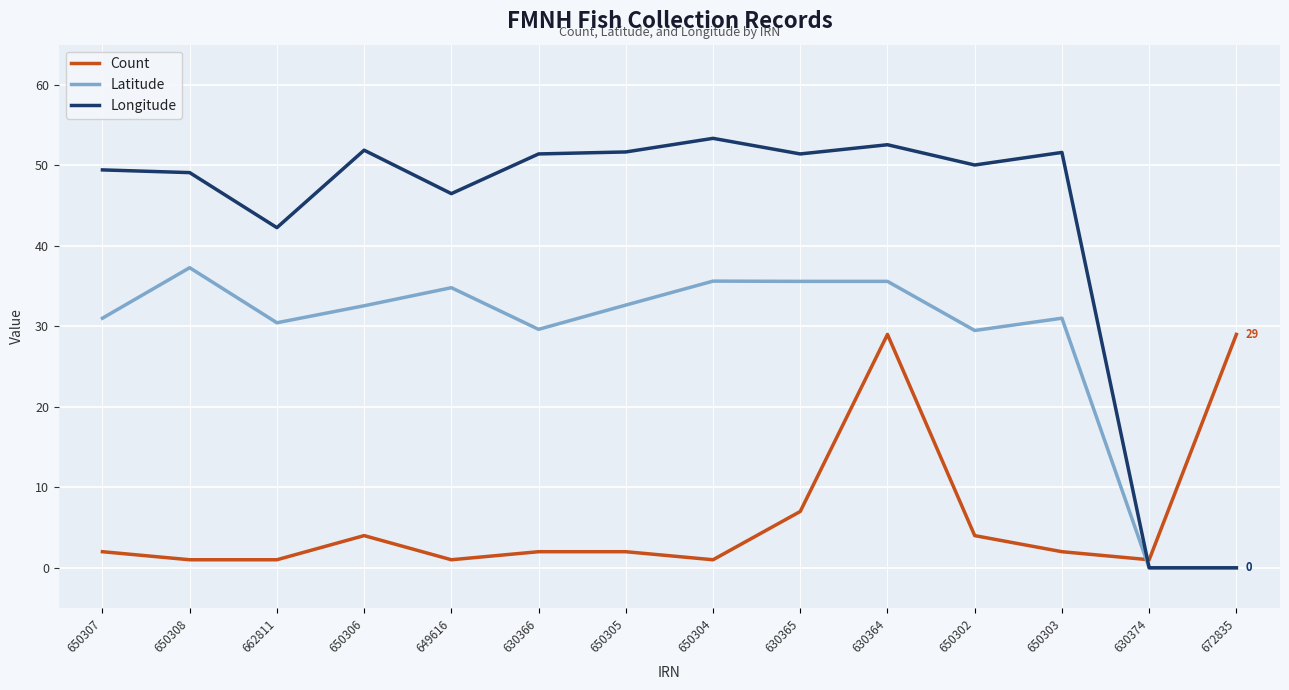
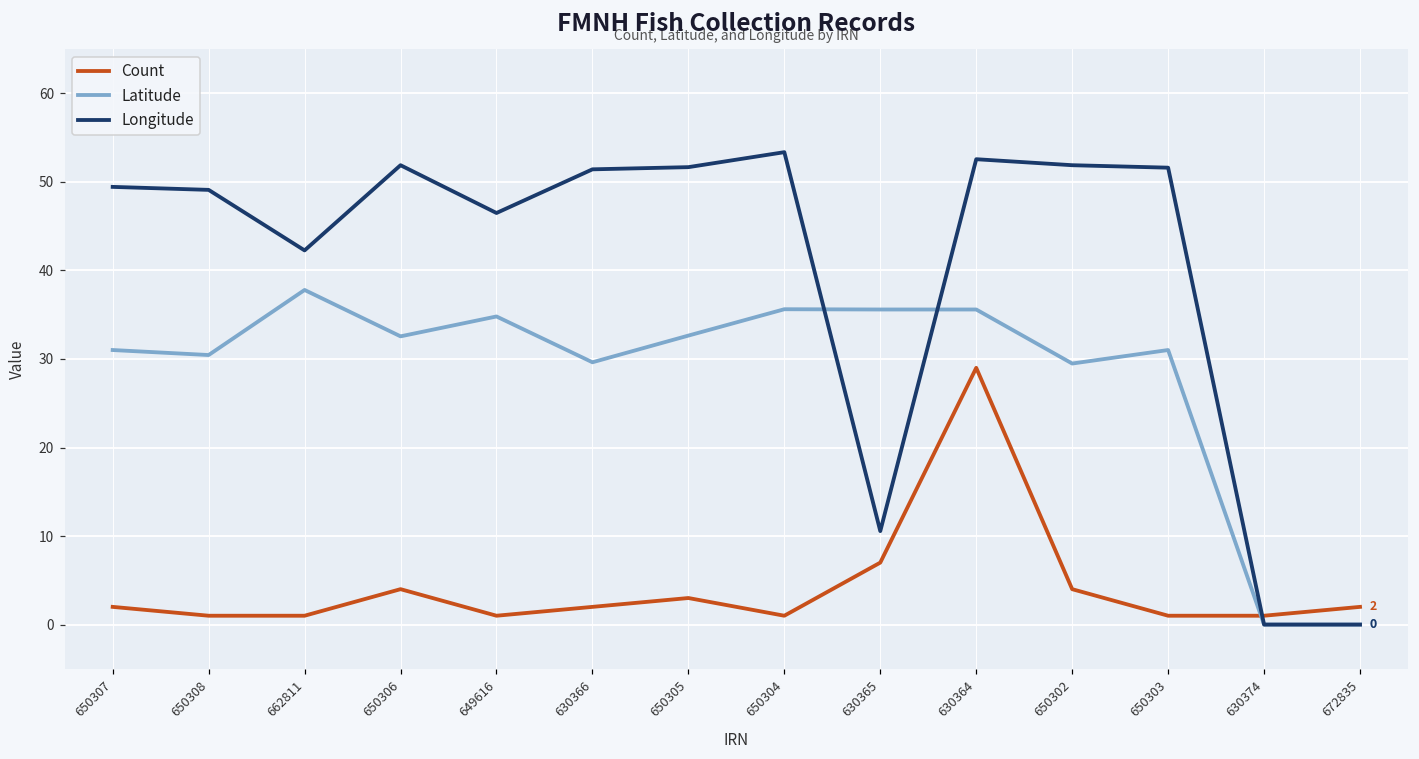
Latitude, 650308: 37 -> 30
Latitude, 662811: 30 -> 38
Count, 650305: 2 -> 3
Longitude, 630365: 51 -> 11
Longitude, 650302: 50 -> 52
Count, 650303: 2 -> 1
Count, 672835: 29 -> 2
